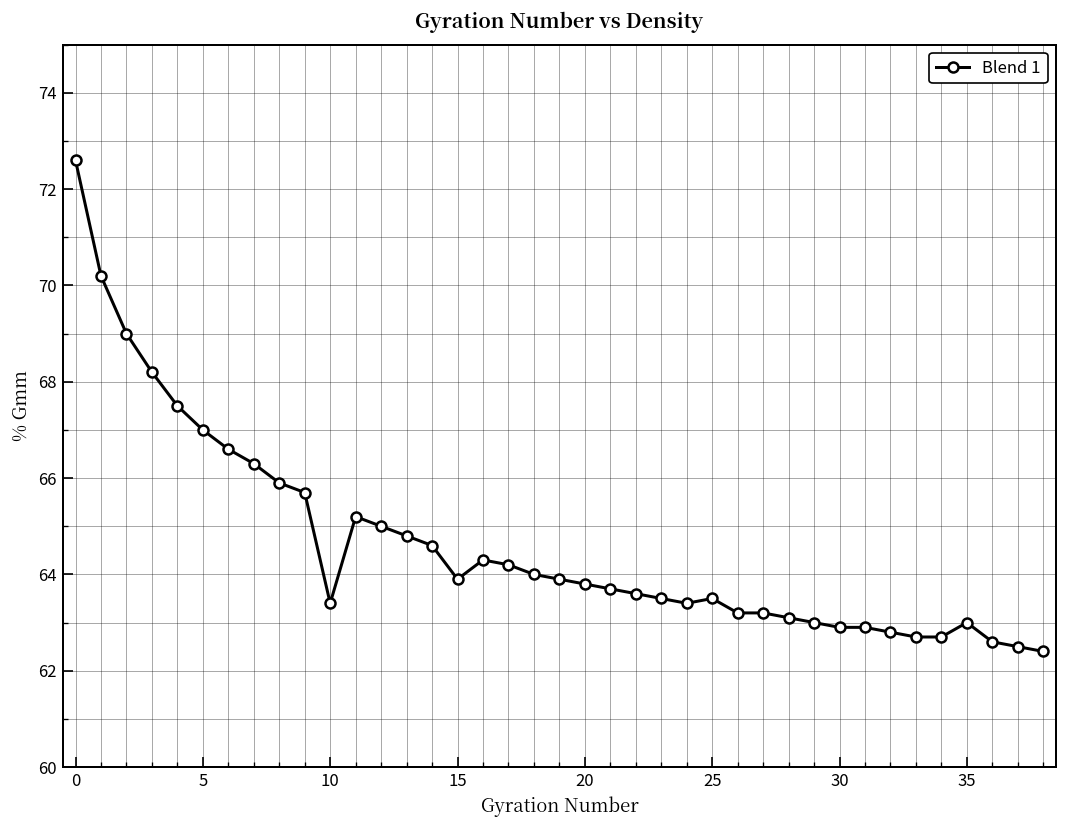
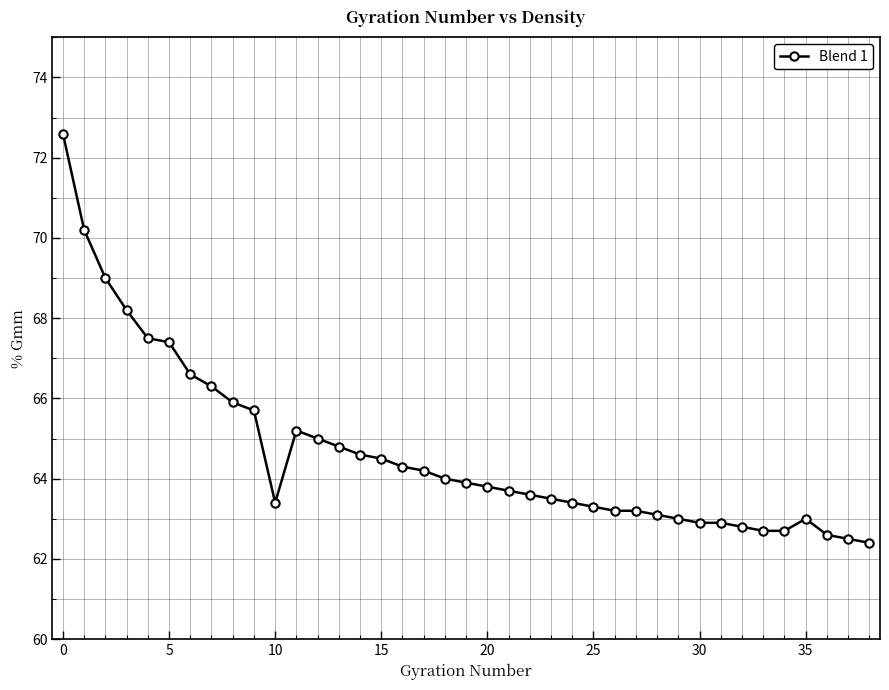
5: 67.0 -> 67.4
15: 63.9 -> 64.5
25: 63.5 -> 63.3
